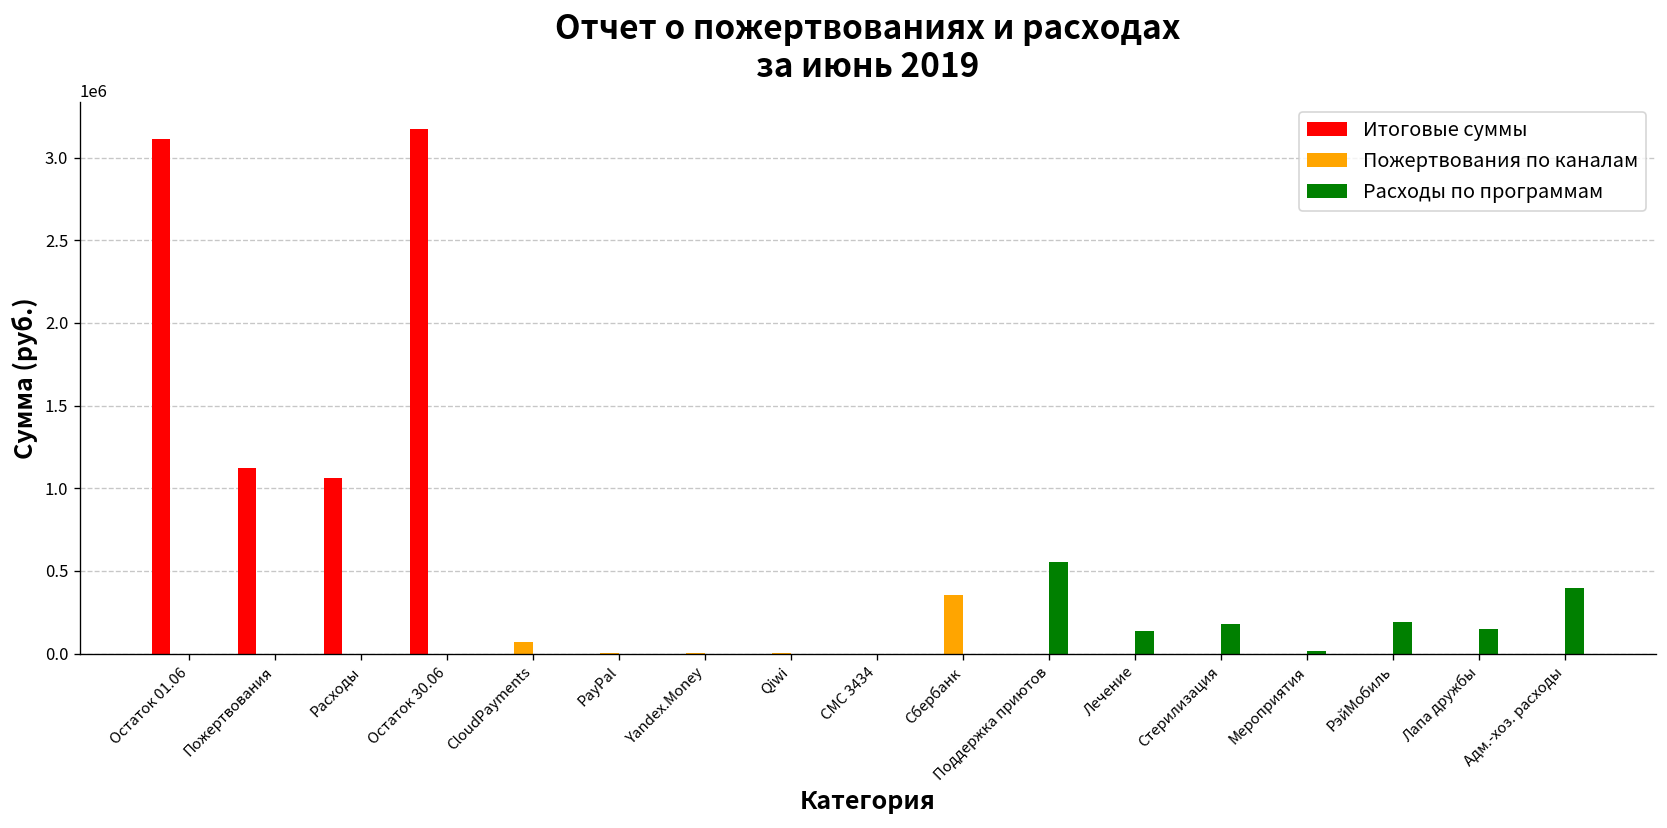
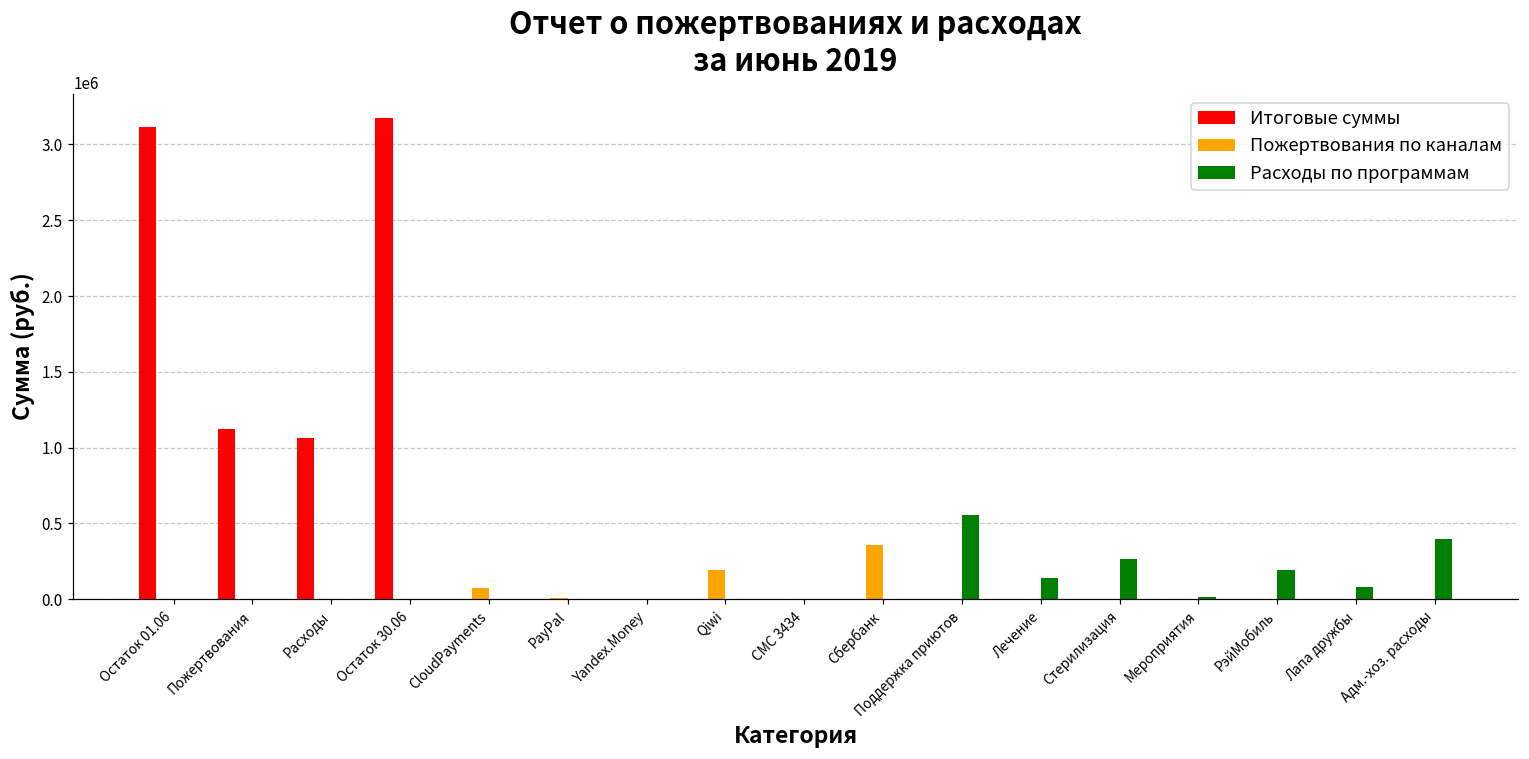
Пожертвования по каналам, Qiwi: 0 -> 190000
Расходы по программам, Стерилизация: 180000 -> 270000
Расходы по программам, Лапа дружбы: 150000 -> 80000
